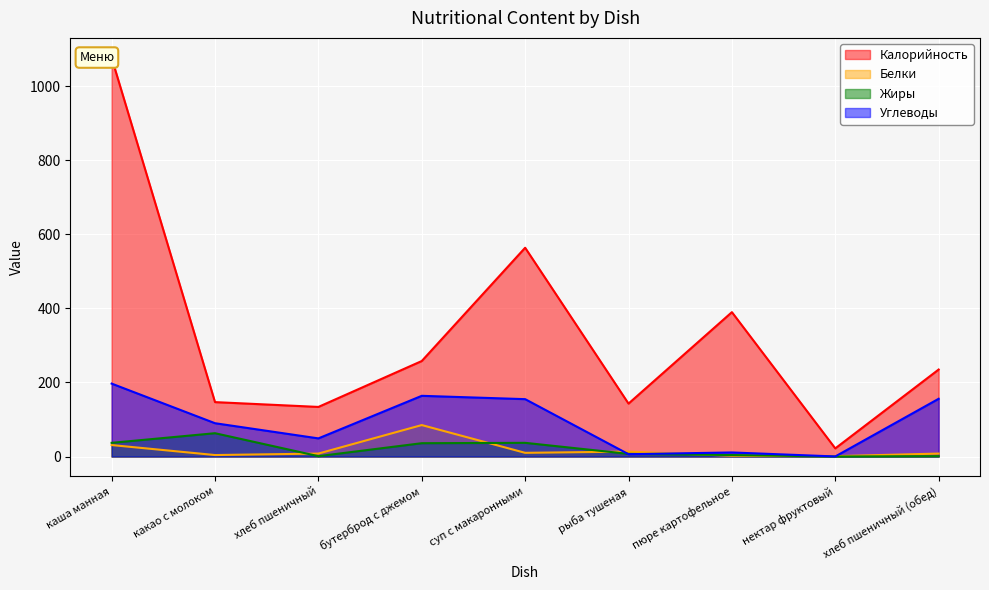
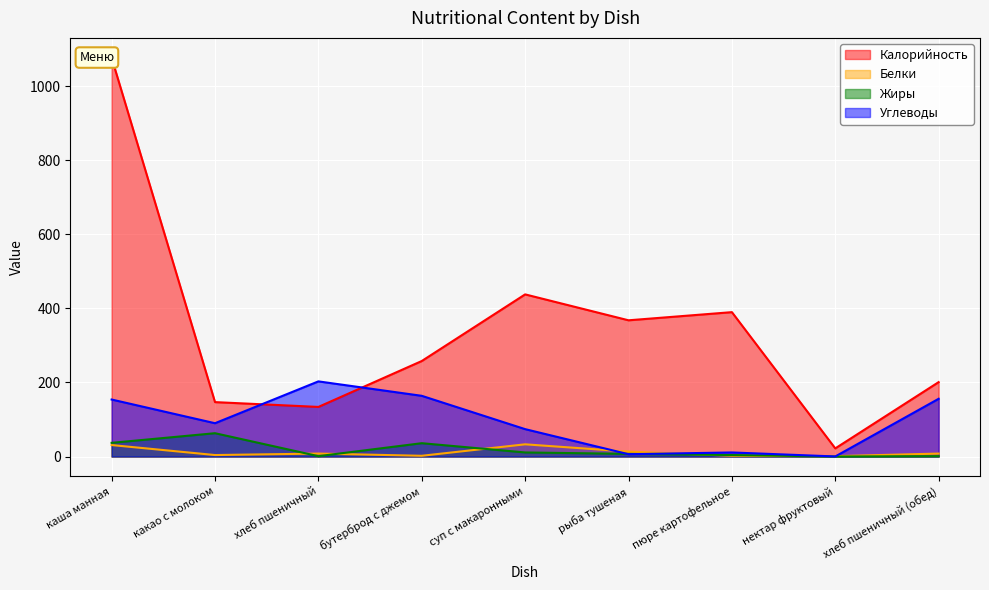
Углеводы, каша манная: 200 -> 150
Углеводы, хлеб пшеничный: 50 -> 200
Белки, бутерброд с джемом: 90 -> 0
Калорийность, суп с макаронными: 560 -> 440
Белки, суп с макаронными: 10 -> 30
Жиры, суп с макаронными: 40 -> 10
Углеводы, суп с макаронными: 160 -> 70
Калорийность, рыба тушеная: 140 -> 370
Калорийность, хлеб пшеничный (обед): 240 -> 200
